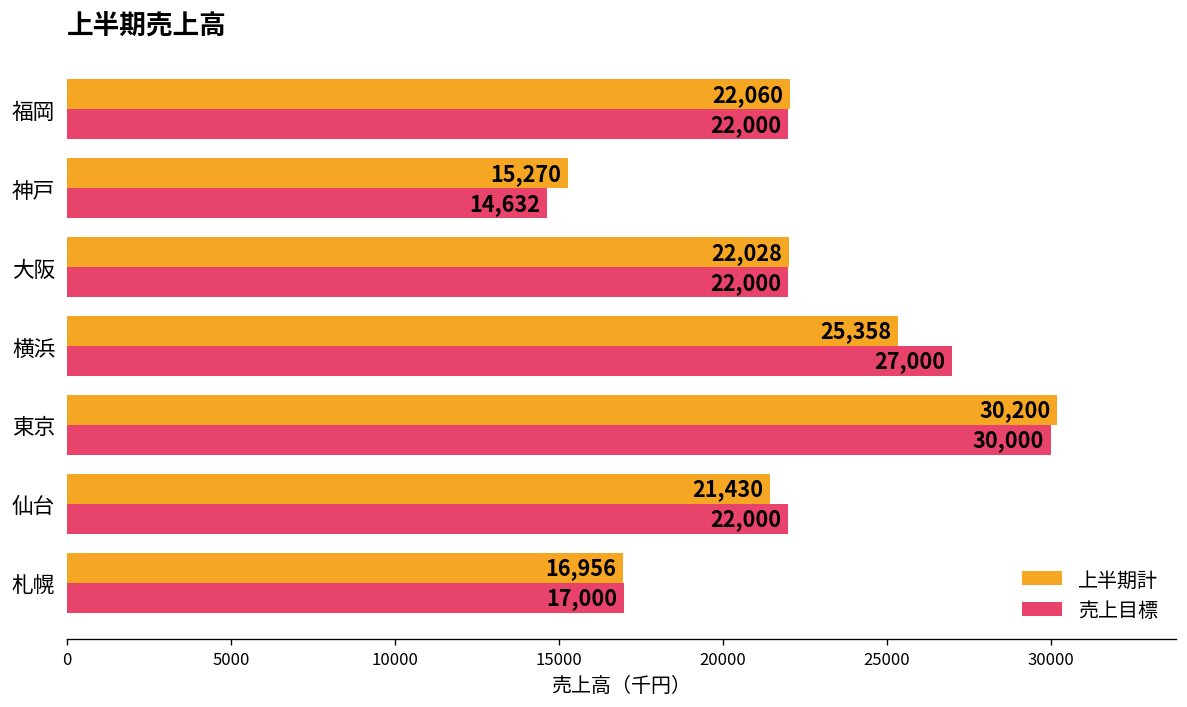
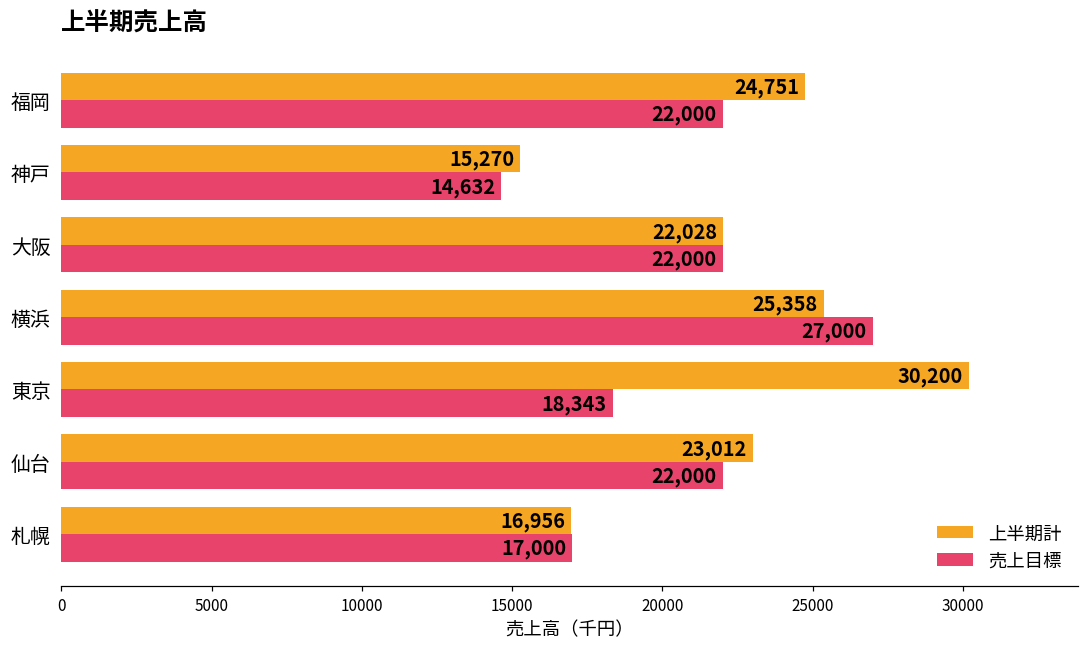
上半期計, 福岡: 22,060 -> 24,751
売上目標, 東京: 30,000 -> 18,343
上半期計, 仙台: 21,430 -> 23,012
